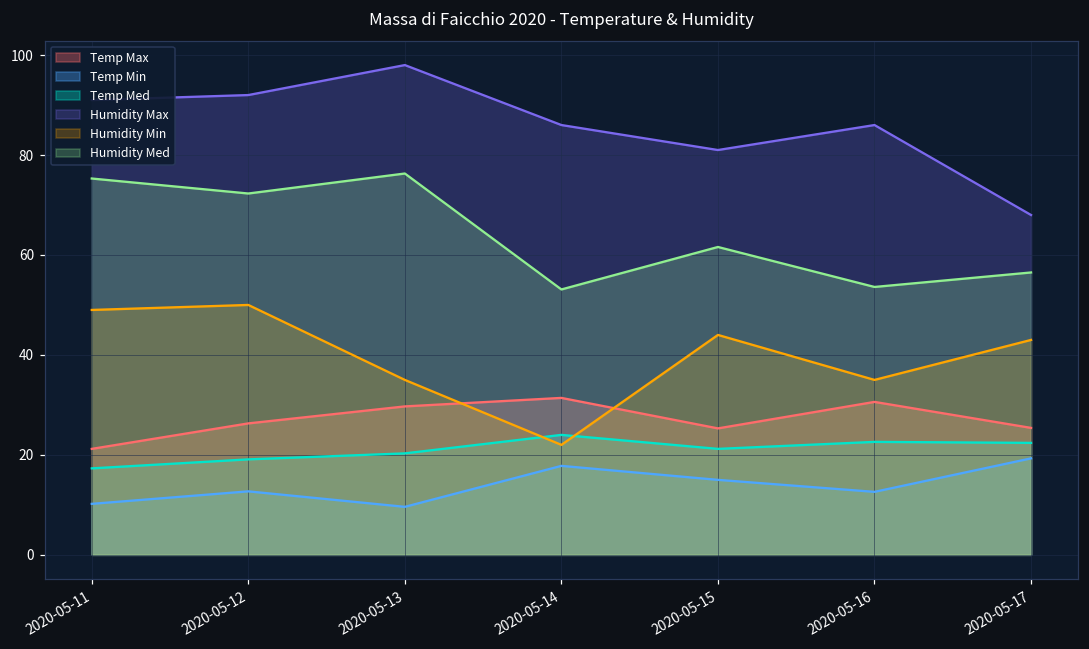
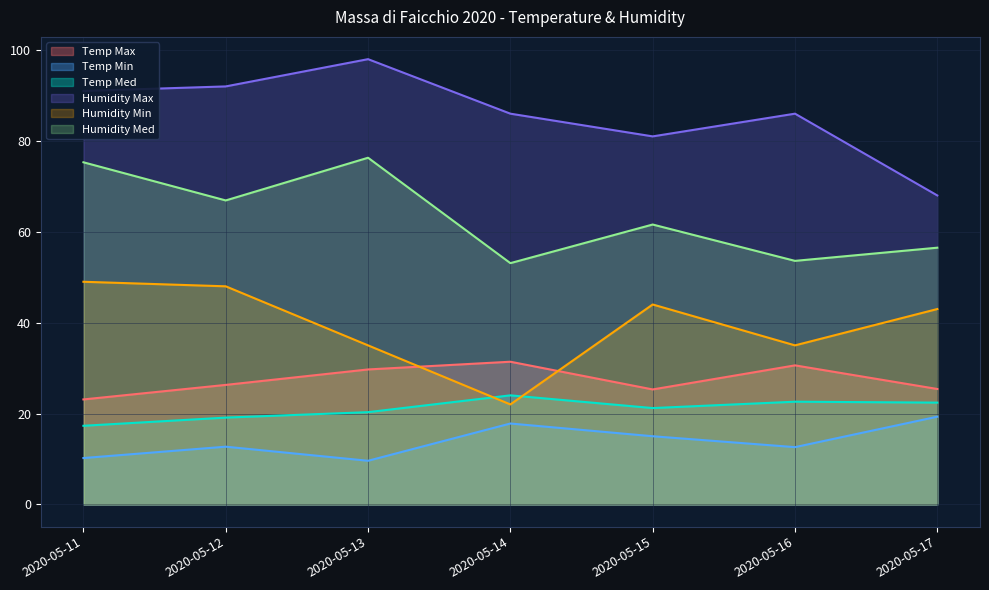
Temp Max, 2020-05-11: 21 -> 23
Humidity Min, 2020-05-12: 50 -> 48
Humidity Med, 2020-05-12: 72 -> 67
